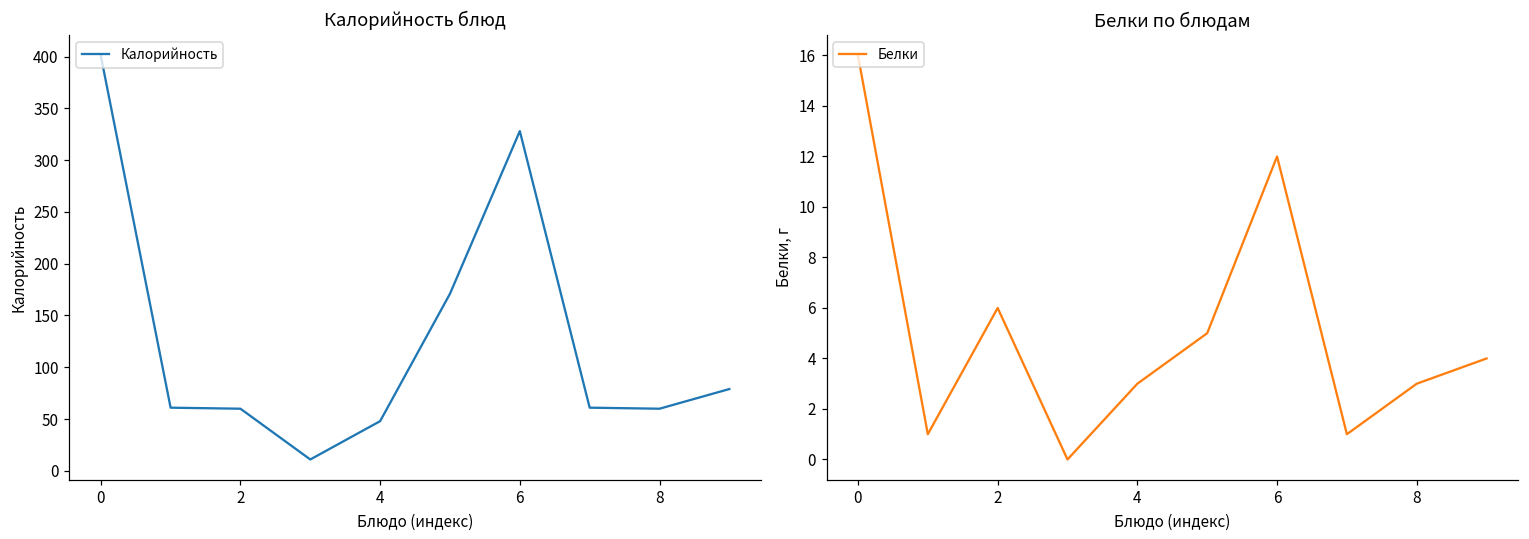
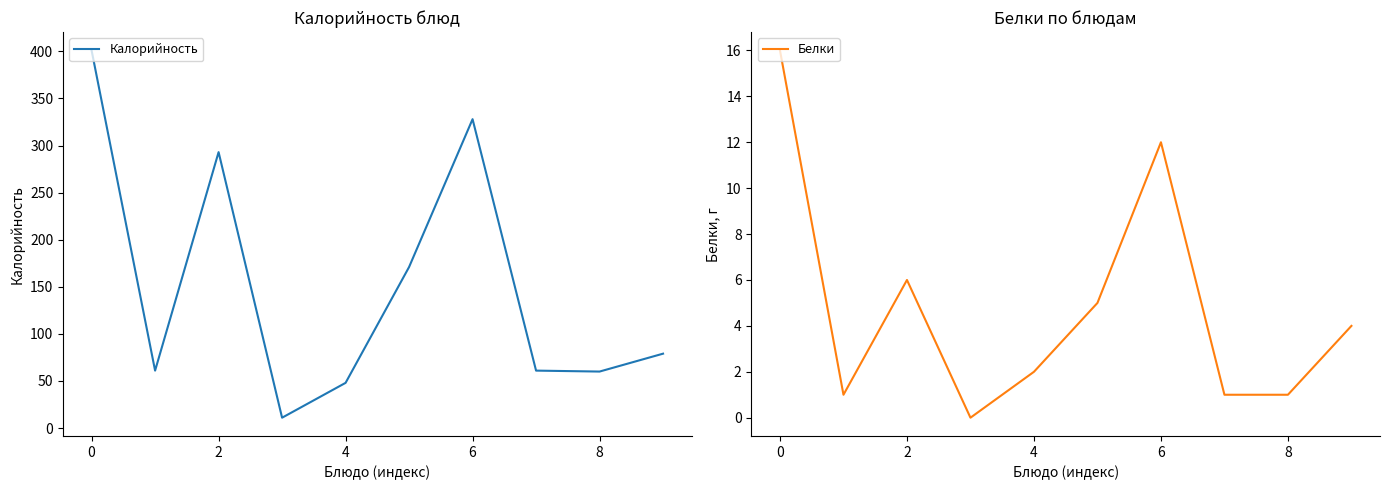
Калорийность блюд, 2: 60 -> 290
Белки по блюдам, 4: 3 -> 2
Белки по блюдам, 8: 3 -> 1
